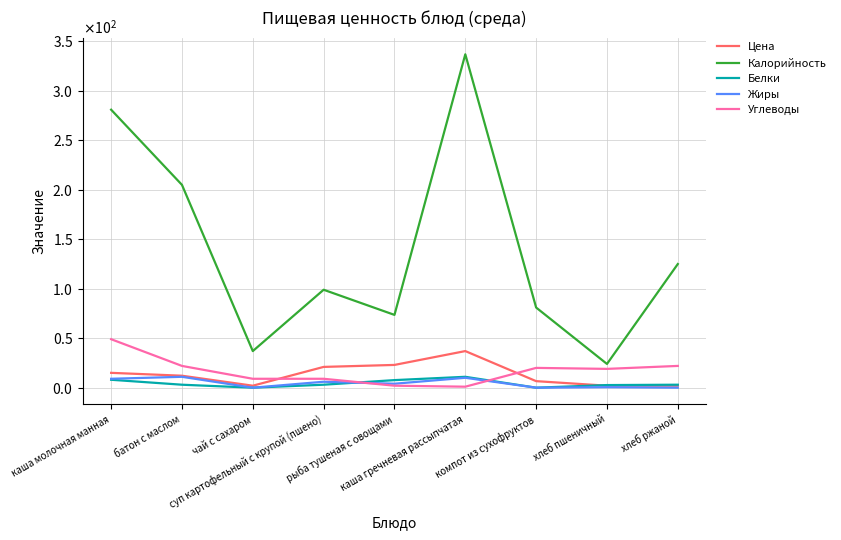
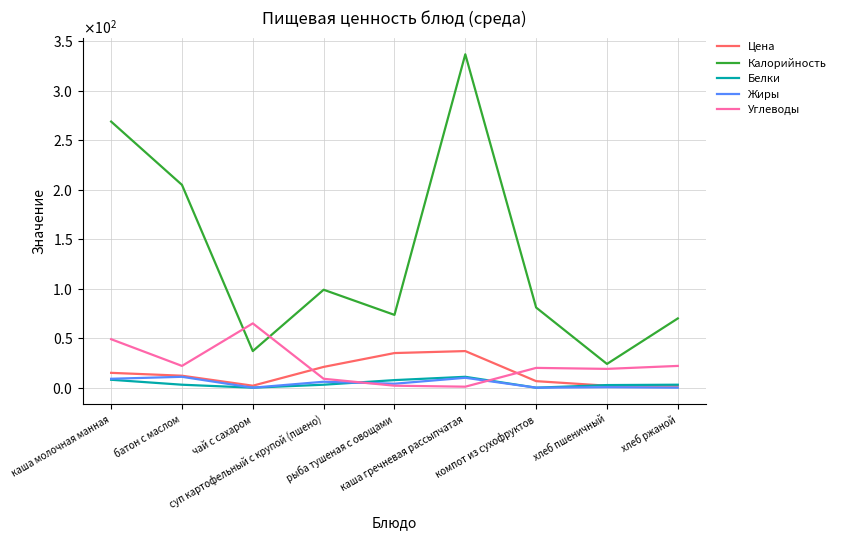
Калорийность, каша молочная манная: 280 -> 270
Углеводы, чай с сахаром: 10 -> 70
Цена, рыба тушеная с овощами: 20 -> 40
Калорийность, хлеб ржаной: 130 -> 70
